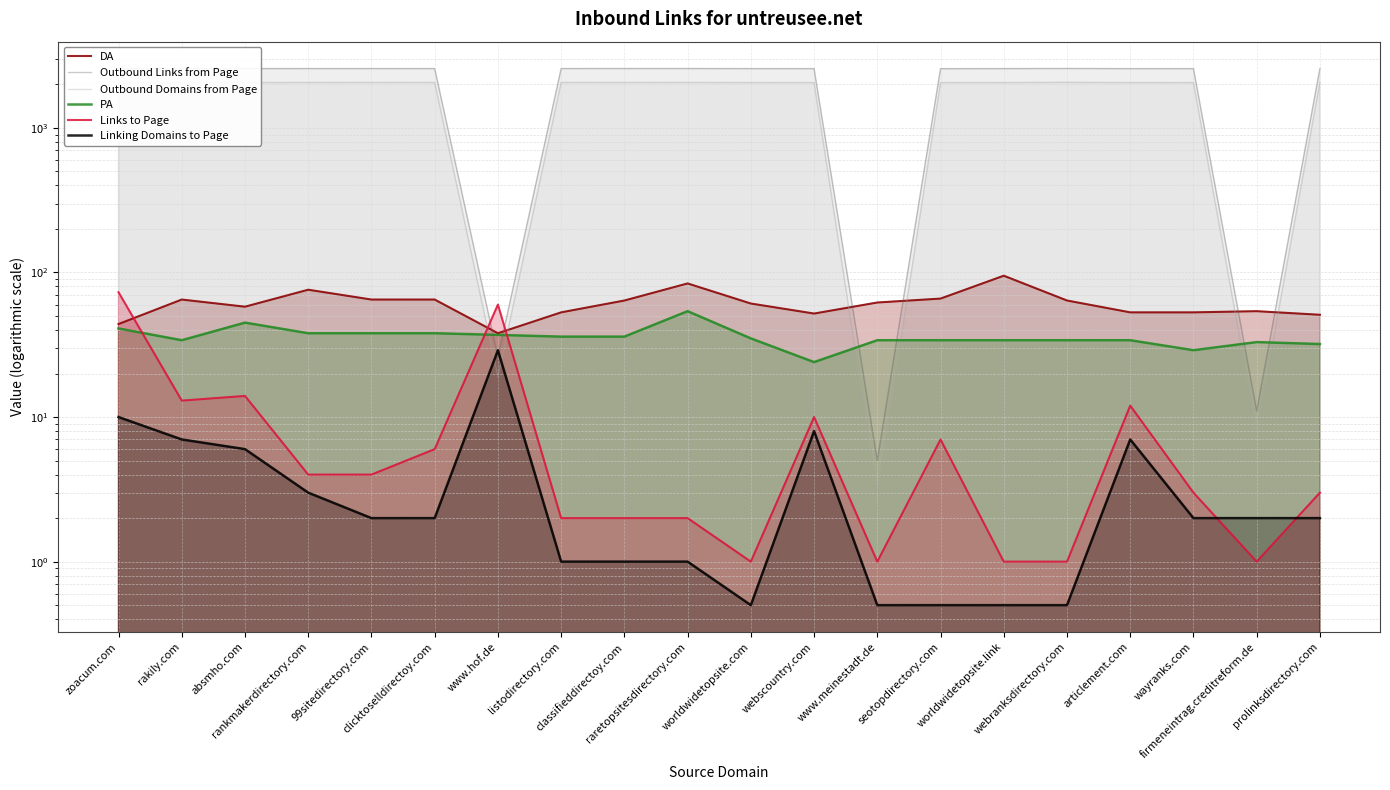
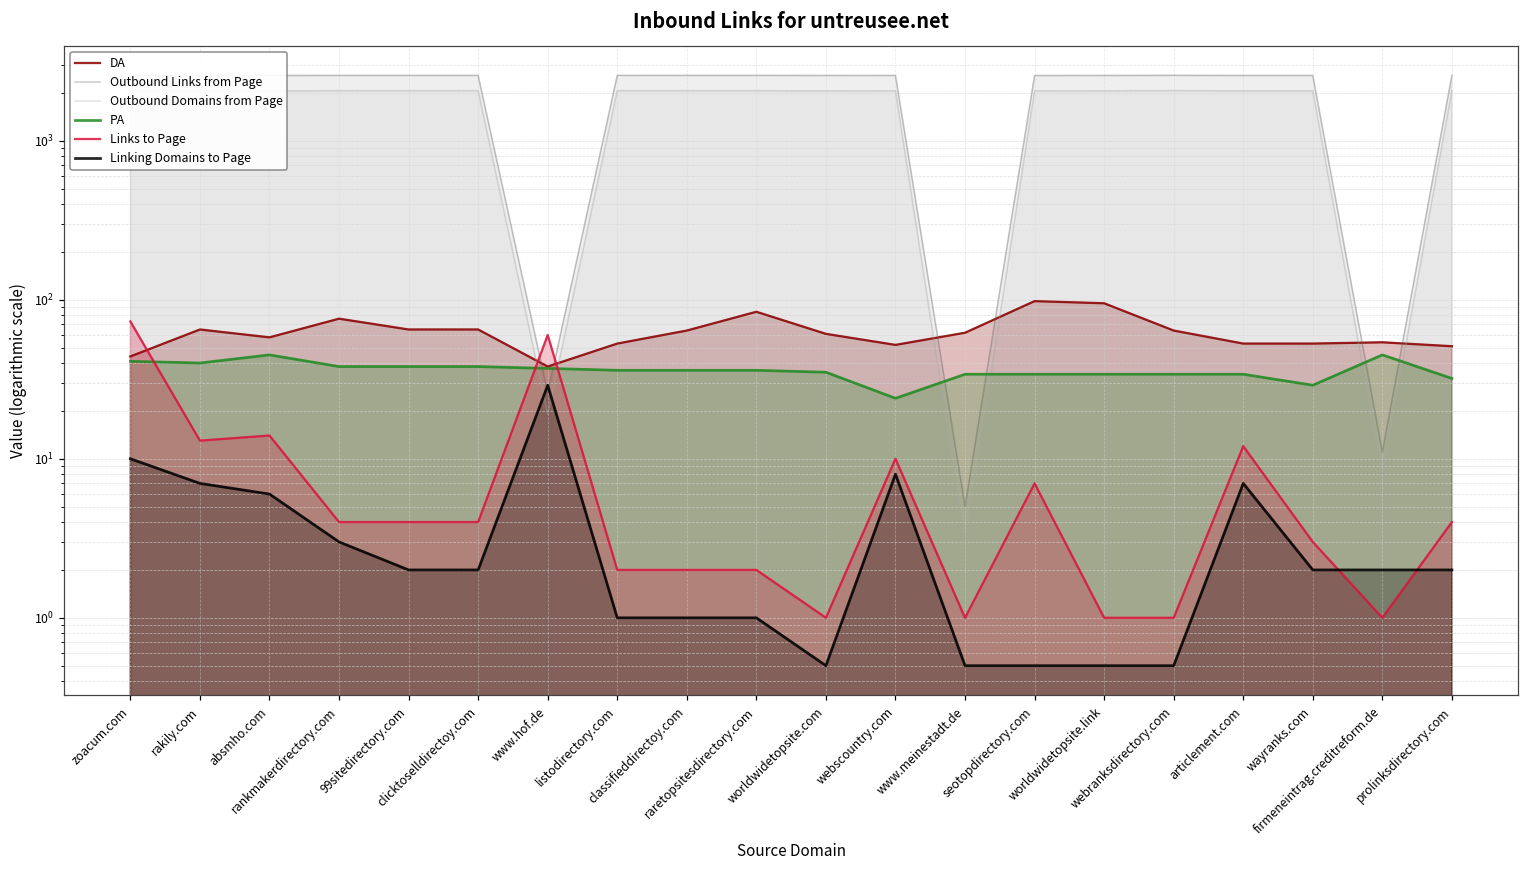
PA, rakily.com: 34 -> 40
Links to Page, clicktoselldirectoy.com: 6 -> 4
PA, raretopsitesdirectory.com: 54 -> 36
DA, seotopdirectory.com: 70 -> 100
PA, firmeneintrag.creditreform.de: 33 -> 45
Links to Page, prolinksdirectory.com: 3 -> 4
